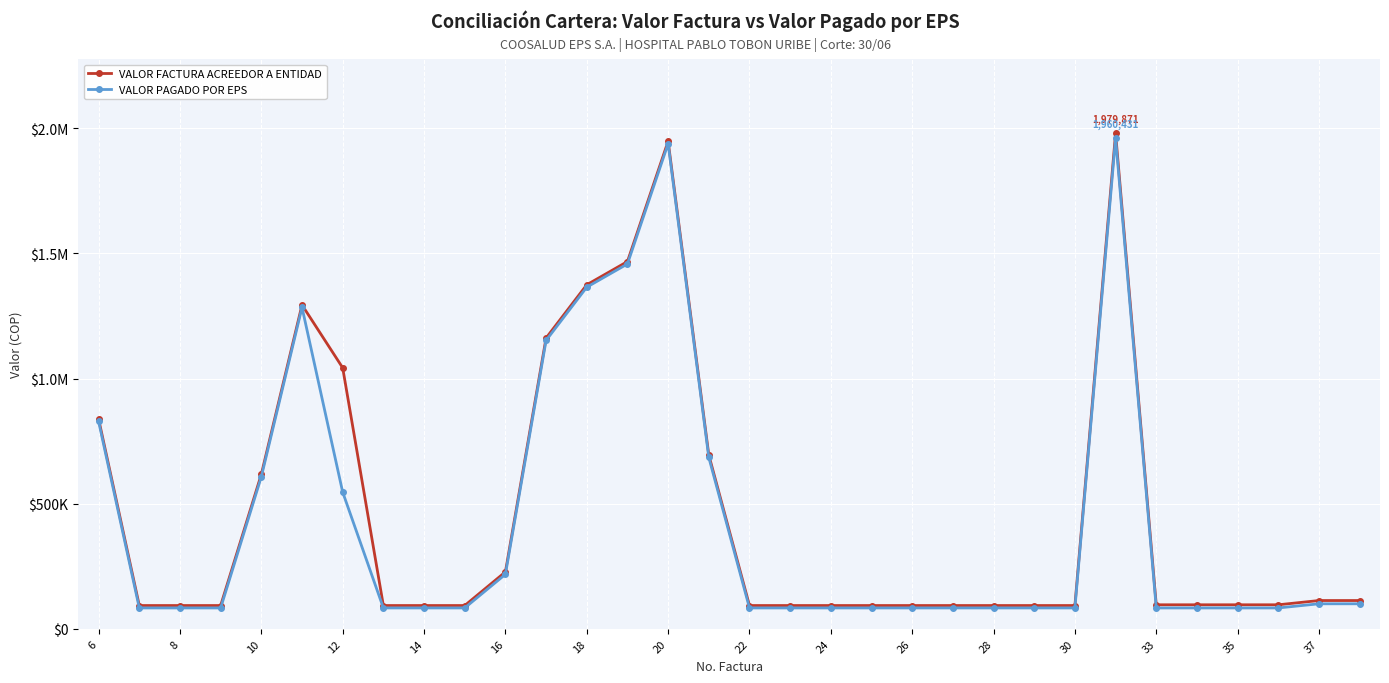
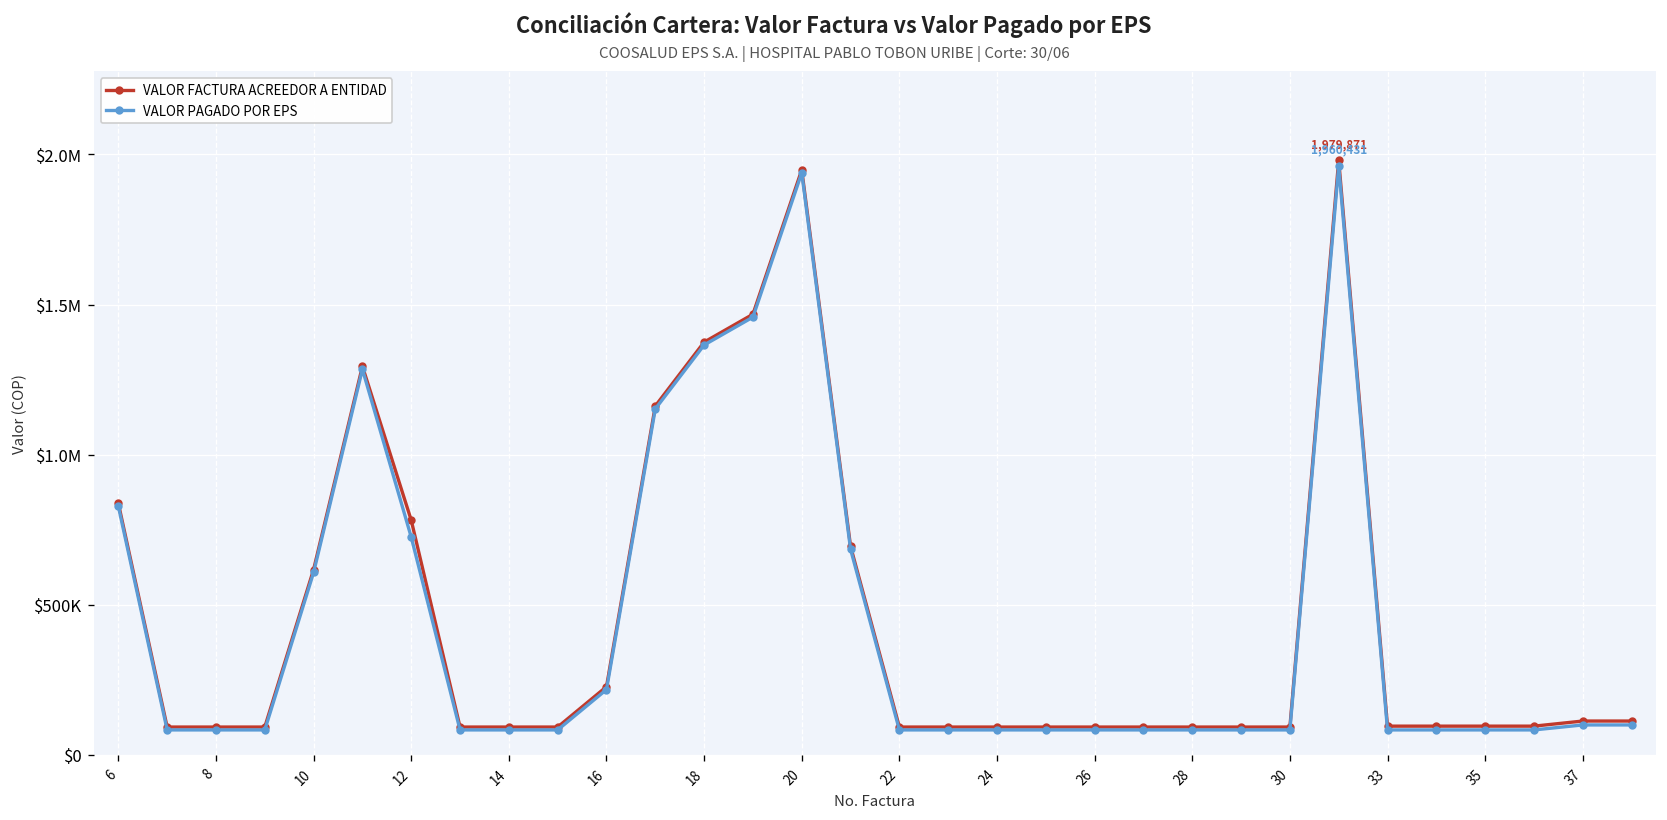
VALOR FACTURA ACREEDOR A ENTIDAD, 12: $1040000 -> $780000
VALOR PAGADO POR EPS, 12: $550000 -> $730000
